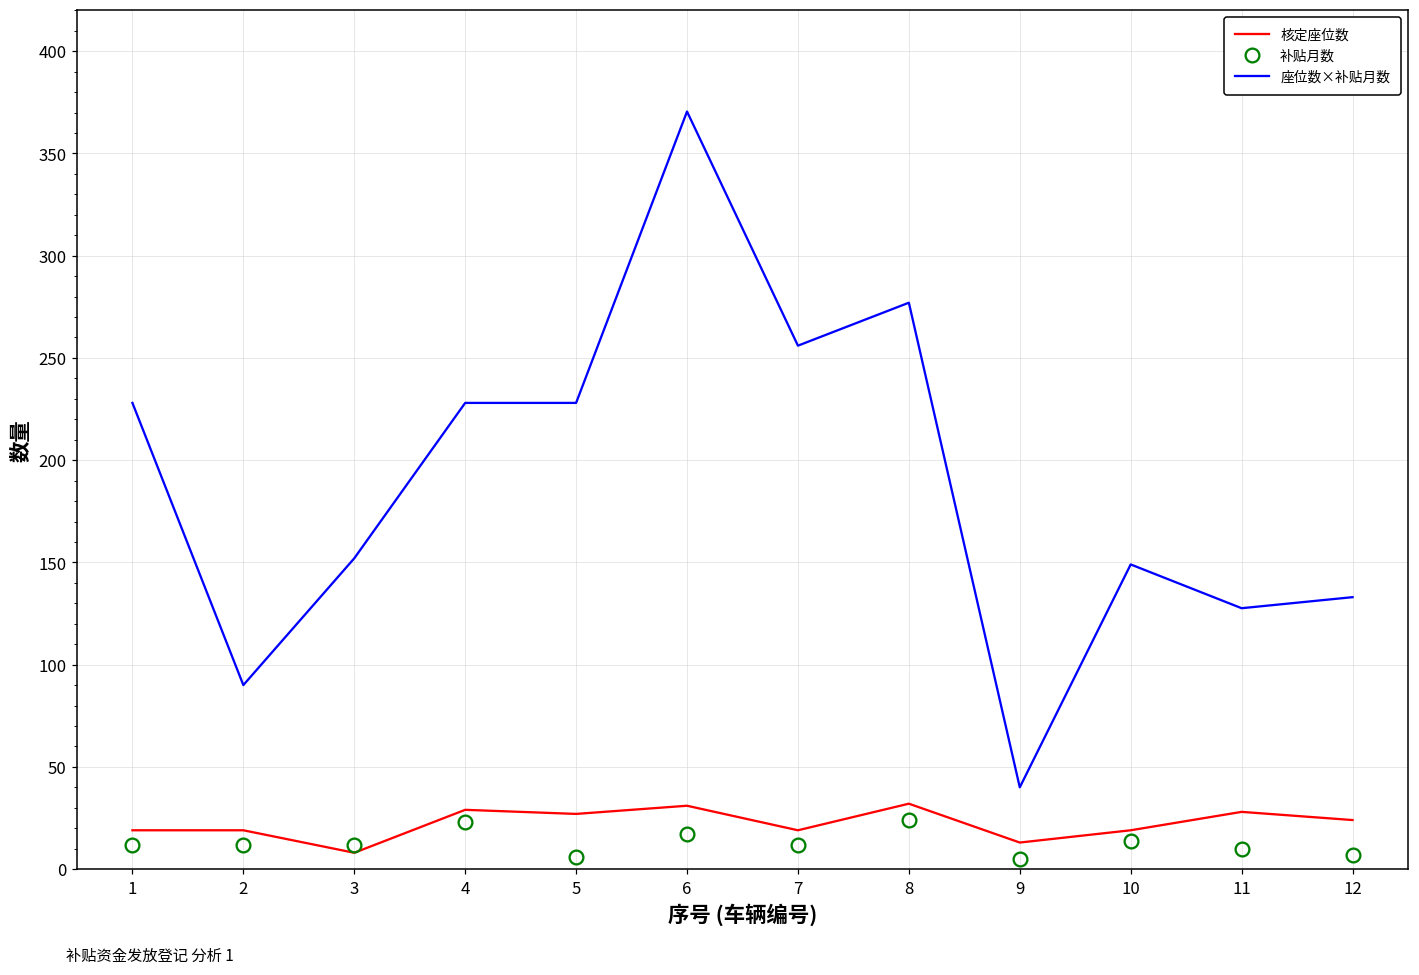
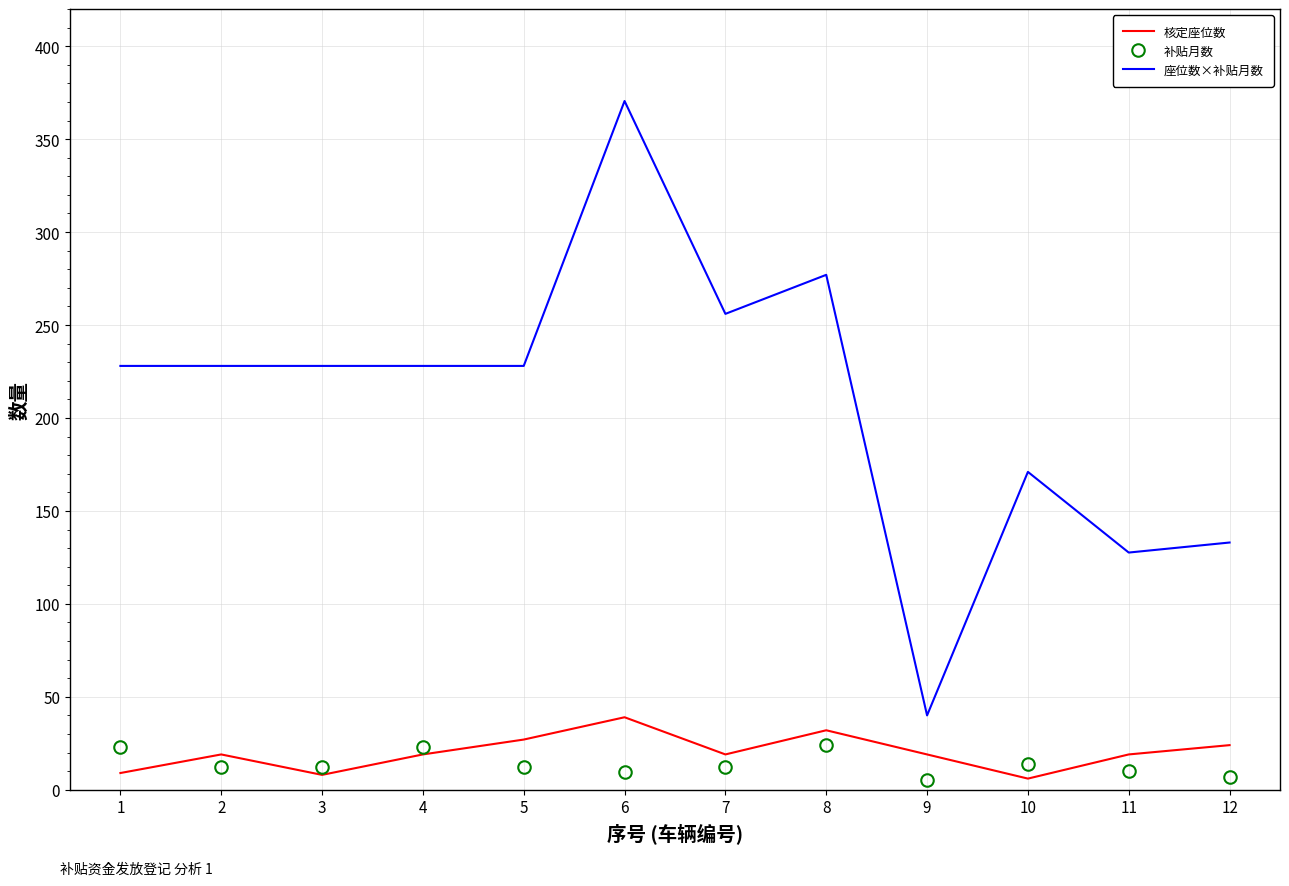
核定座位数, 1: 19 -> 9
补贴月数, 1: 12 -> 23
座位数×补贴月数, 2: 90 -> 228
座位数×补贴月数, 3: 152 -> 228
核定座位数, 4: 29 -> 19
补贴月数, 5: 6 -> 12
核定座位数, 6: 31 -> 39
补贴月数, 6: 17 -> 10
核定座位数, 9: 13 -> 19
核定座位数, 10: 19 -> 6
座位数×补贴月数, 10: 149 -> 171
核定座位数, 11: 28 -> 19
